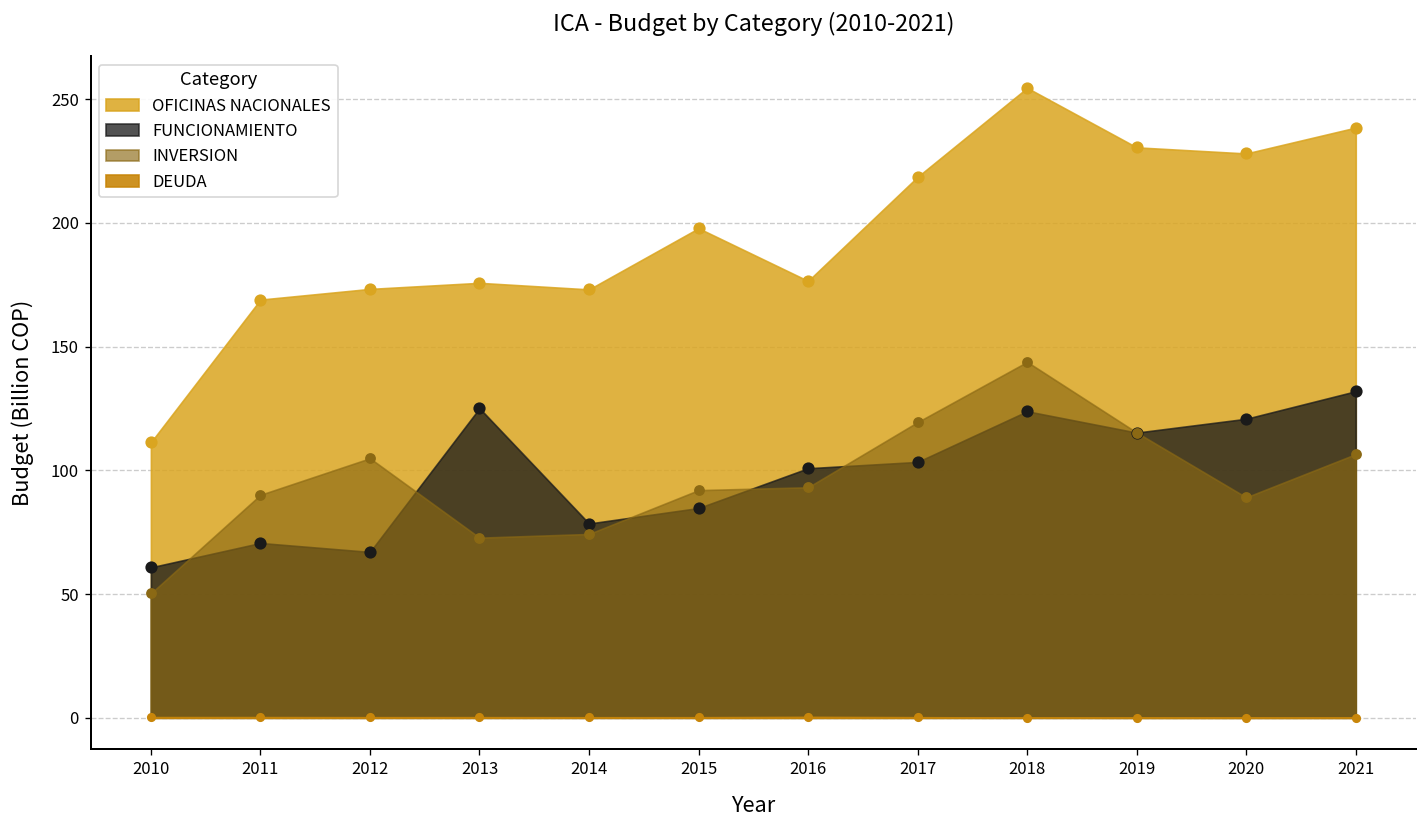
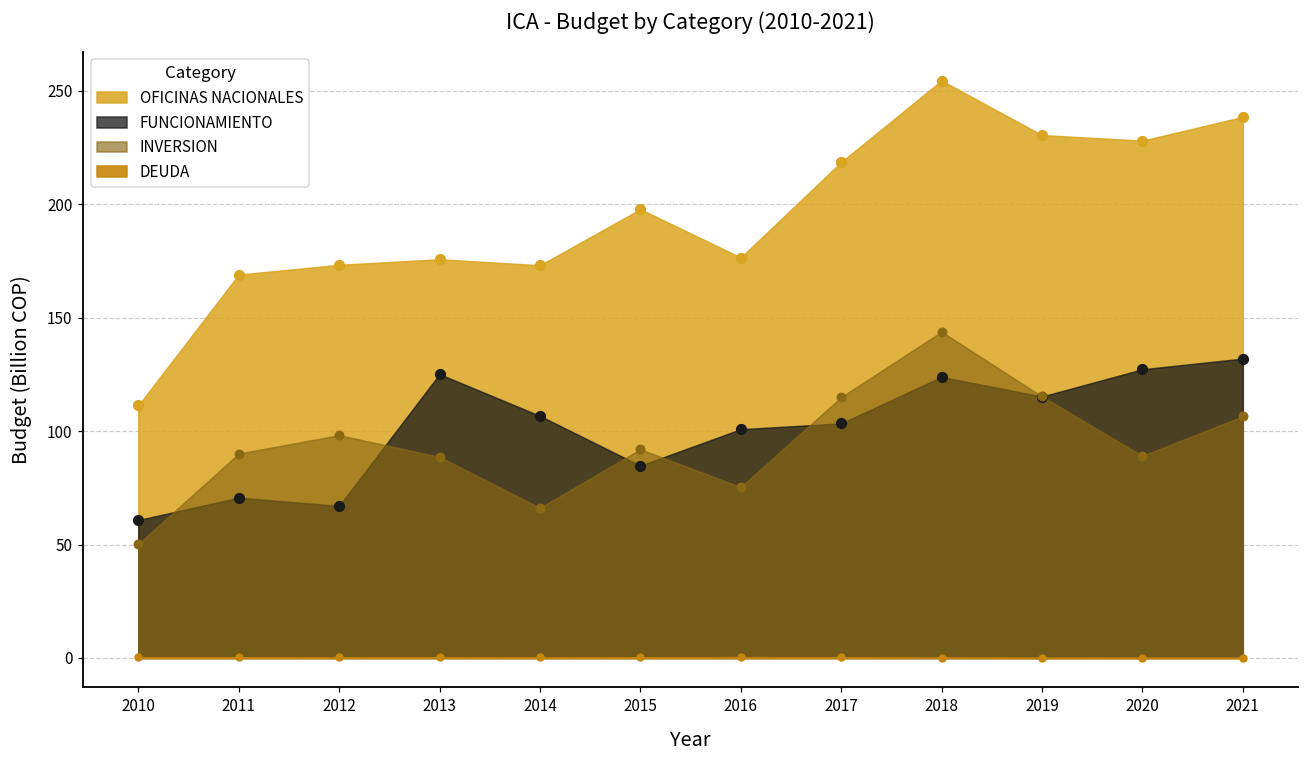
INVERSION, 2012: 105 -> 98
INVERSION, 2013: 73 -> 89
FUNCIONAMIENTO, 2014: 78 -> 107
INVERSION, 2014: 74 -> 66
INVERSION, 2016: 93 -> 75
INVERSION, 2017: 119 -> 115
FUNCIONAMIENTO, 2020: 121 -> 127
